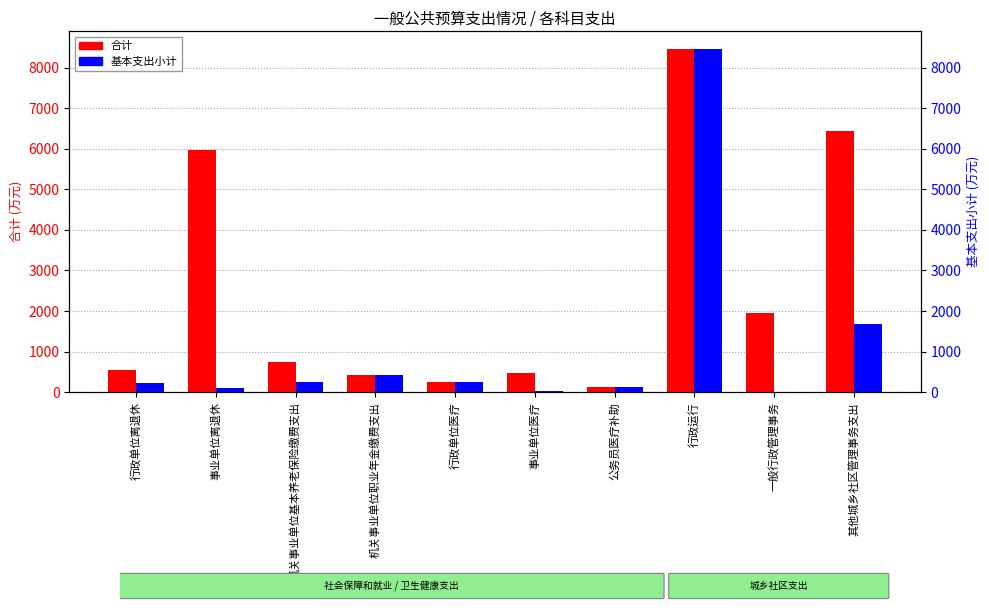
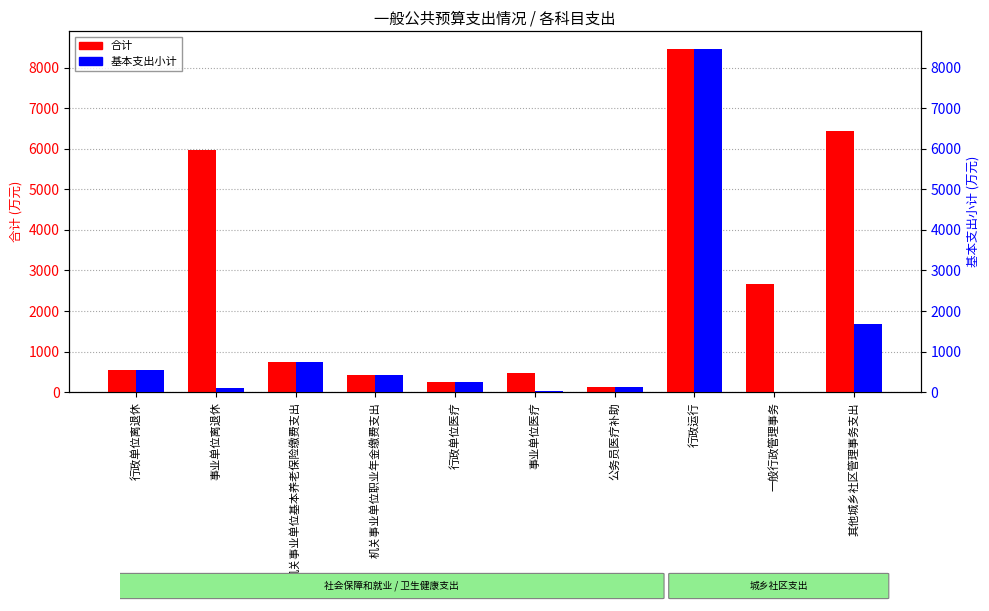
合计, 一般行政管理事务: 1900 -> 2700
基本支出小计, 行政单位离退休: 200 -> 600
基本支出小计, 机关事业单位基本养老保险缴费支出: 200 -> 700
